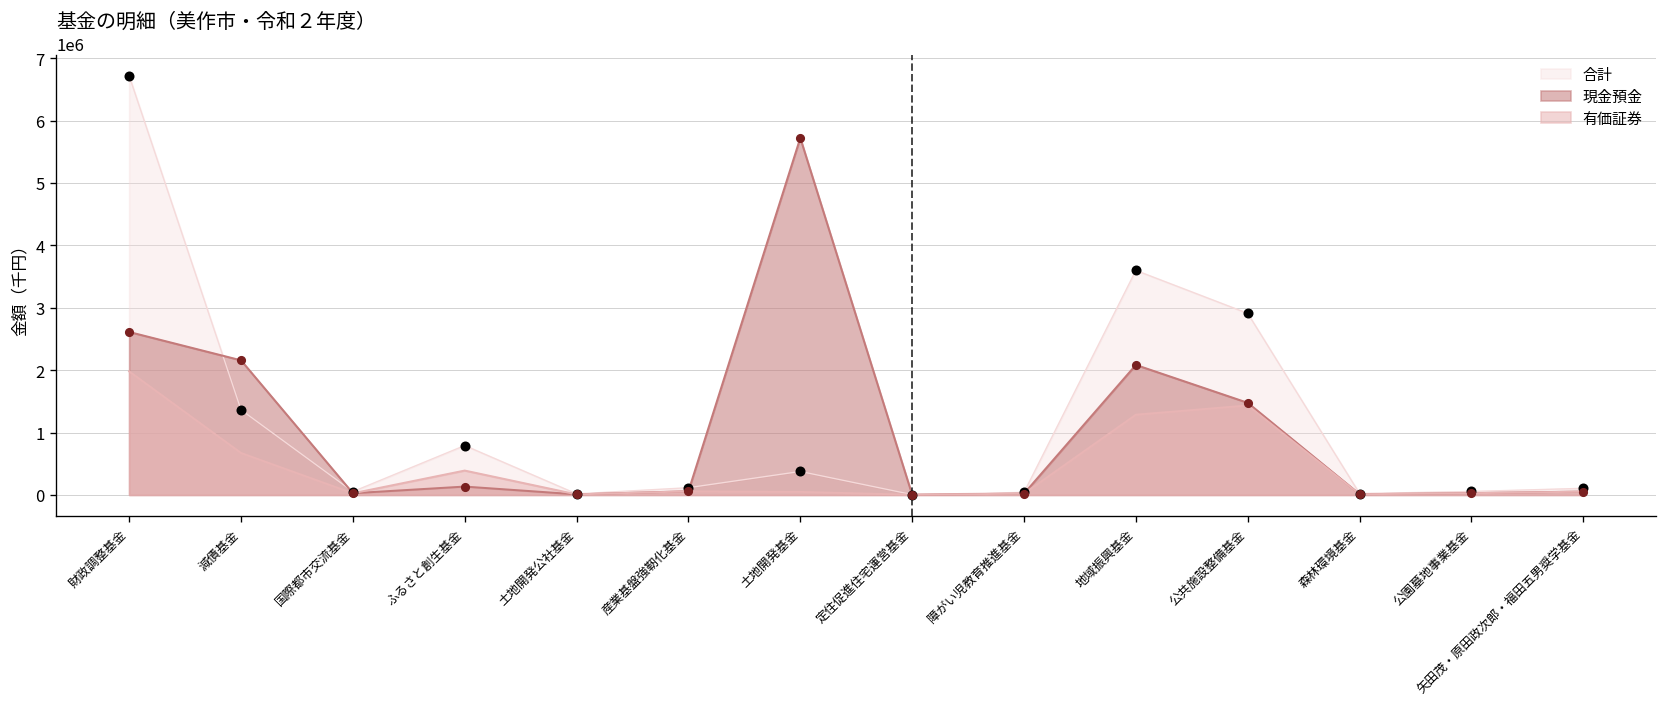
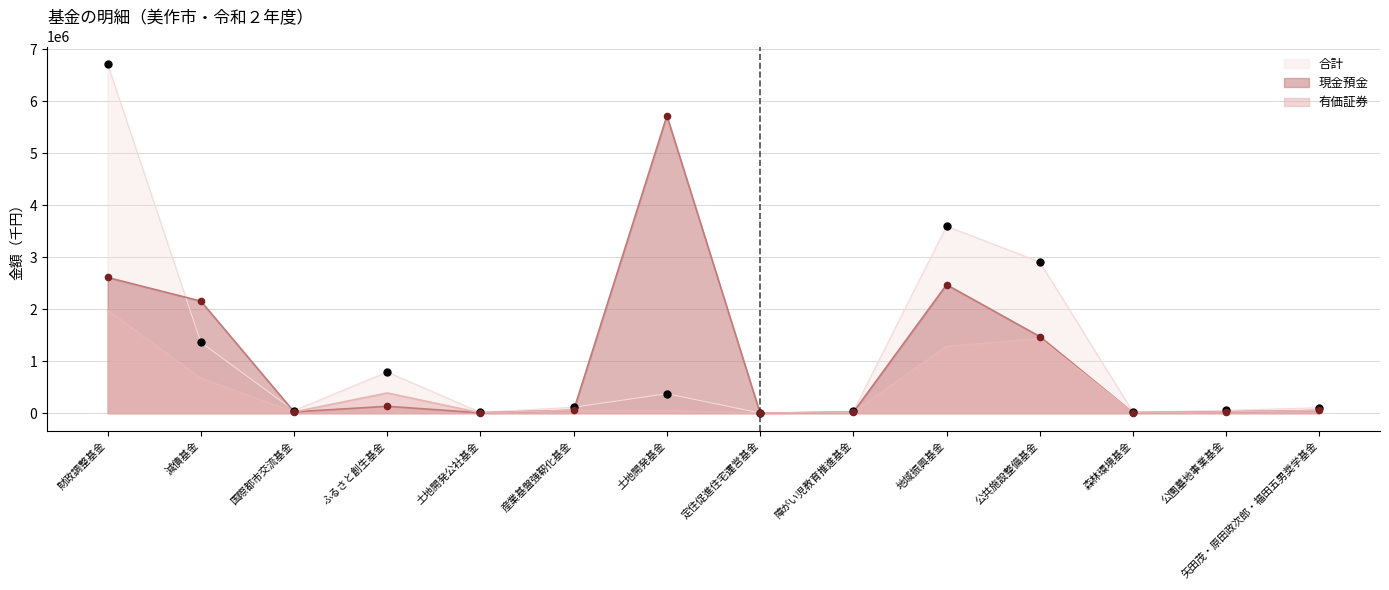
現金預金, 地域振興基金: 2100000 -> 2500000
